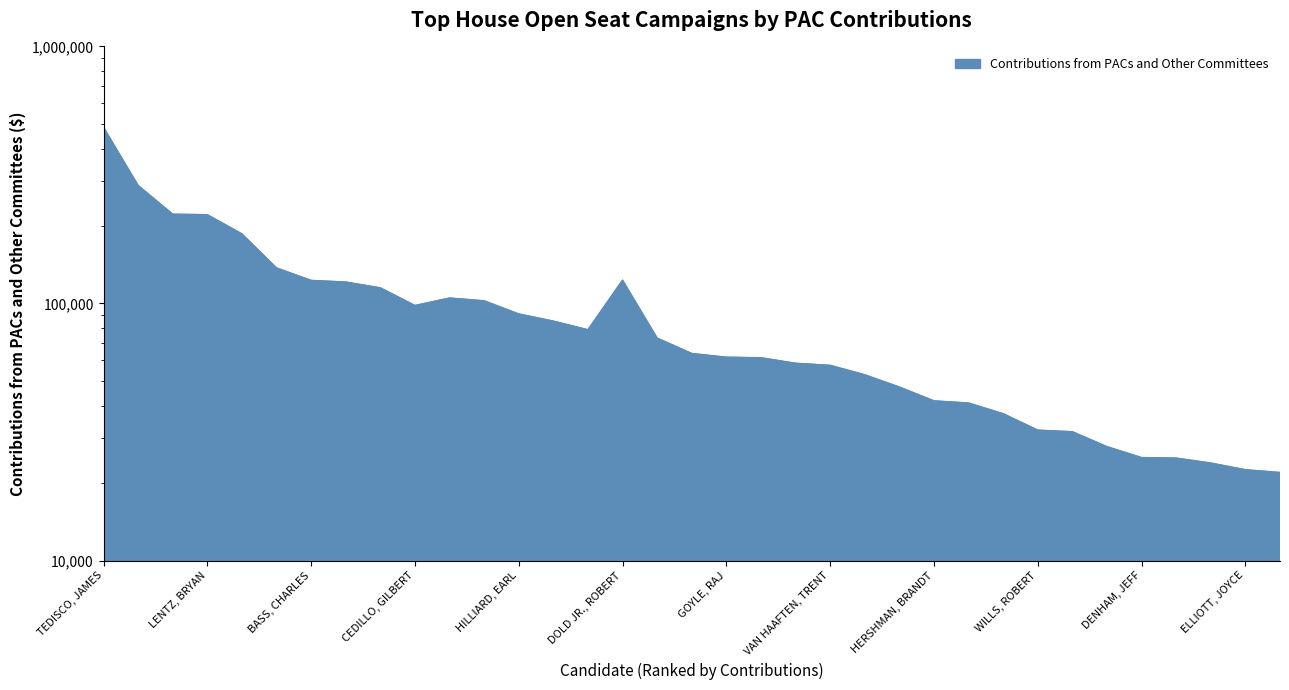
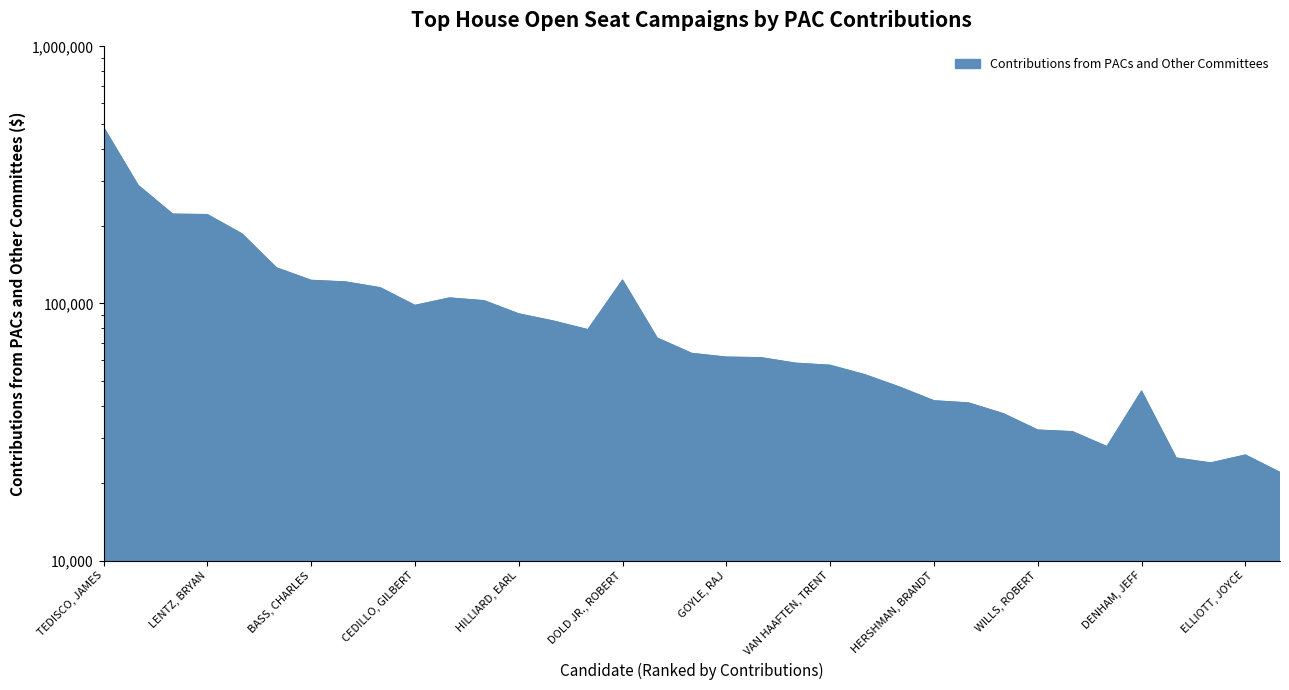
DENHAM, JEFF: 25,000 -> 46,000
ELLIOTT, JOYCE: 23,000 -> 26,000
